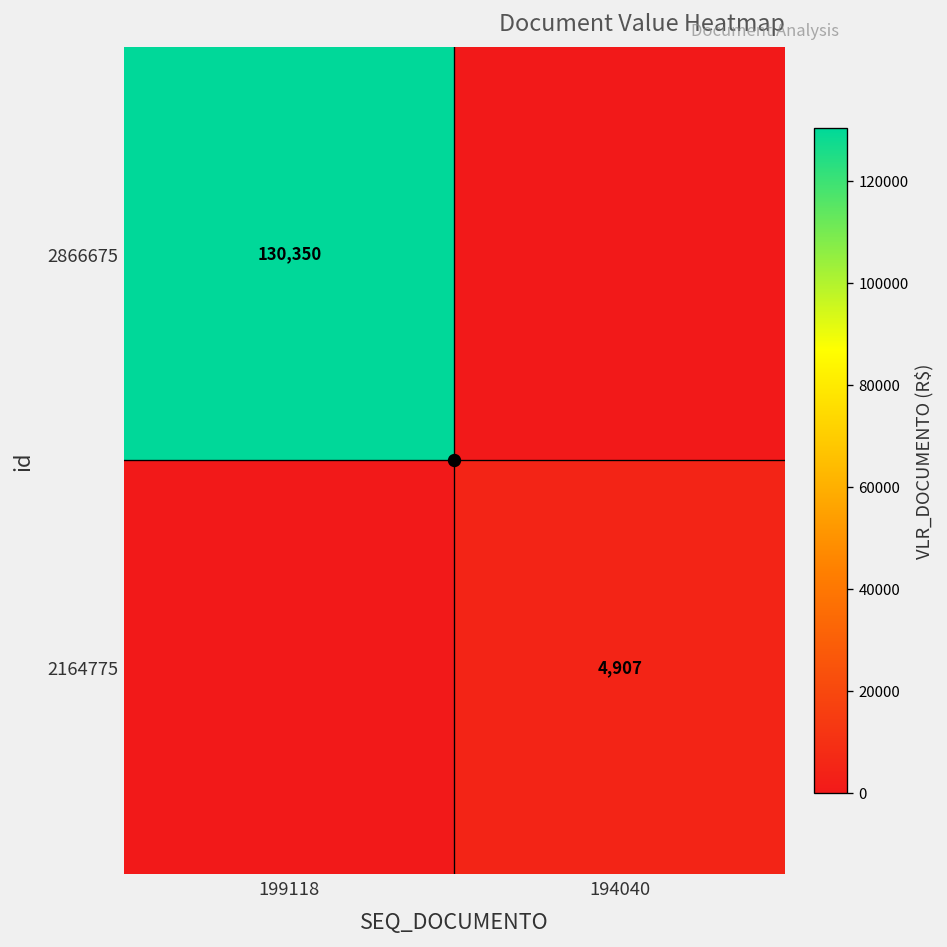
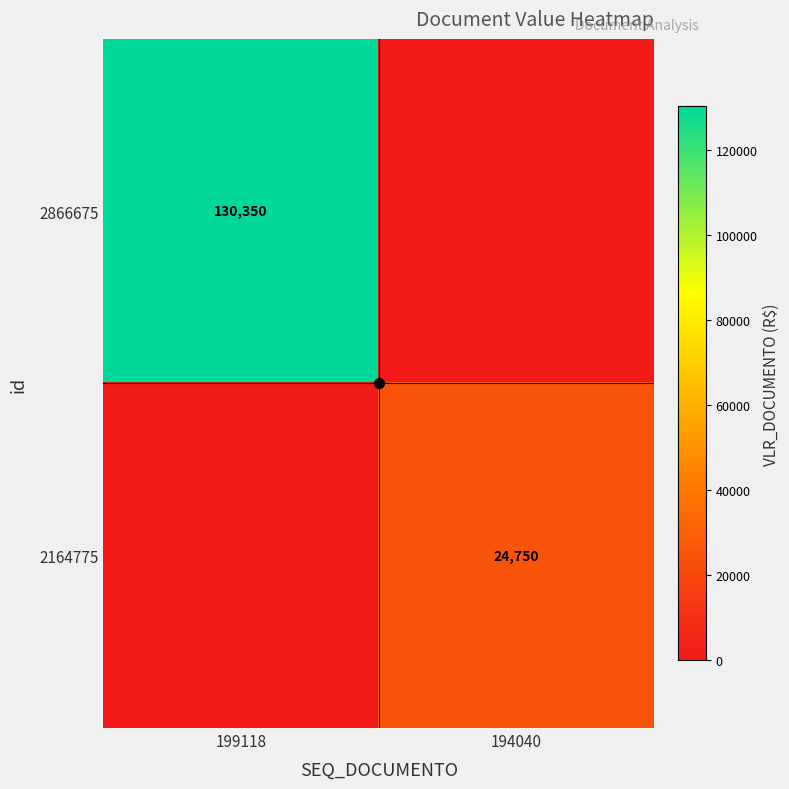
2164775, 194040: 4,907 -> 24,750
